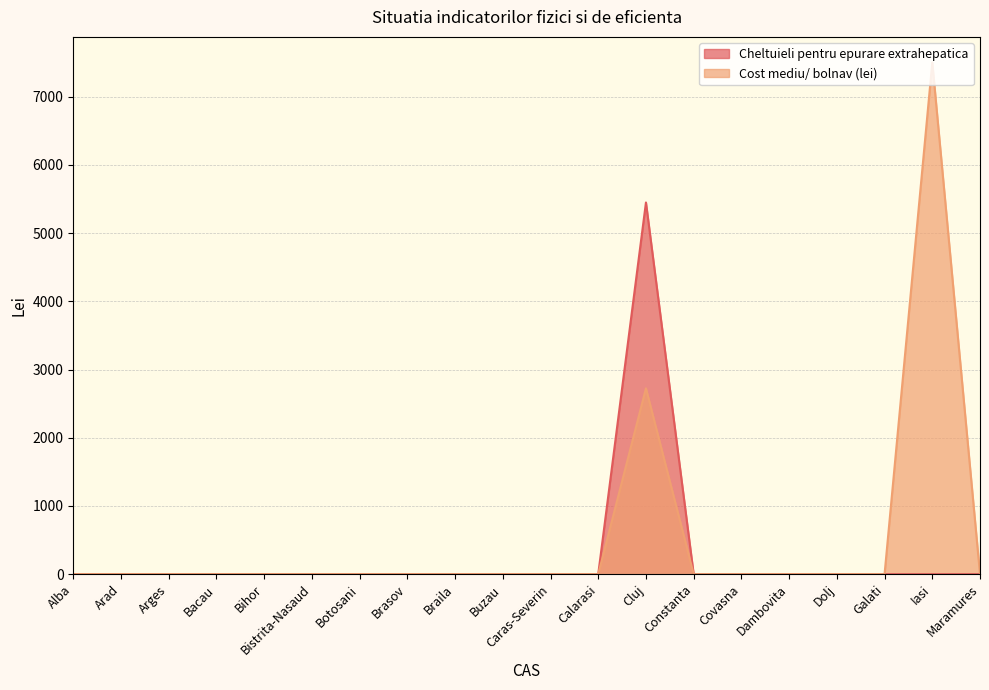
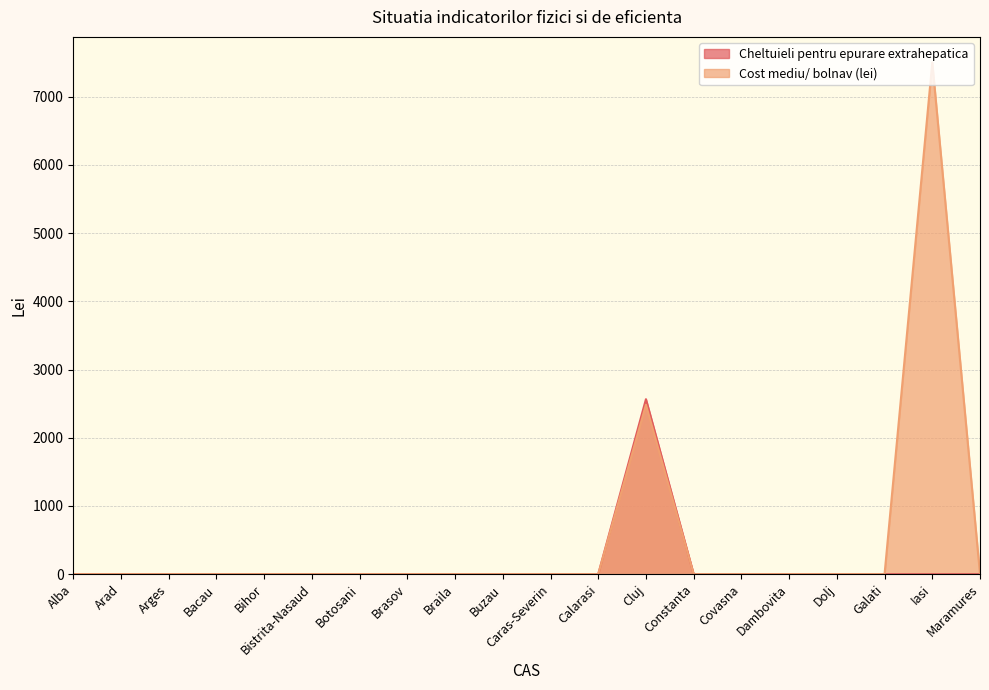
Cheltuieli pentru epurare extrahepatica, Cluj: 5500 -> 2600
Cost mediu/ bolnav (lei), Cluj: 2700 -> 2500
